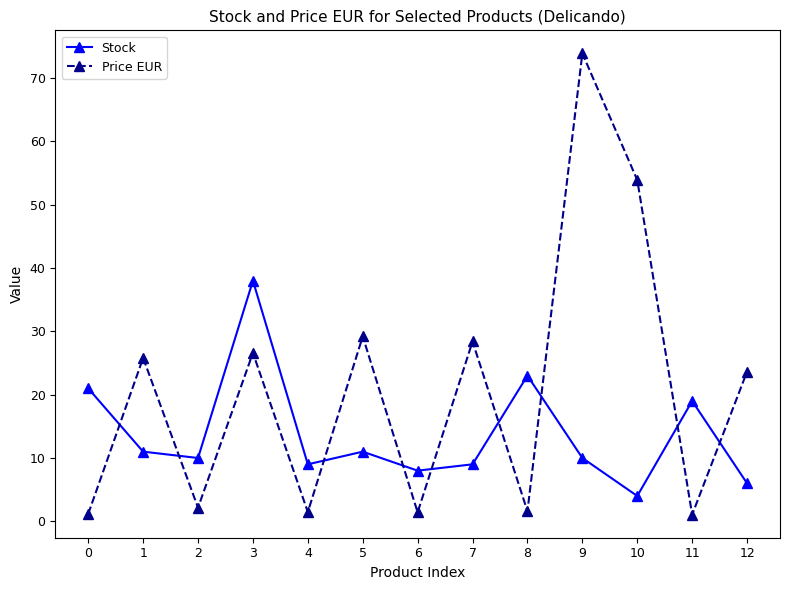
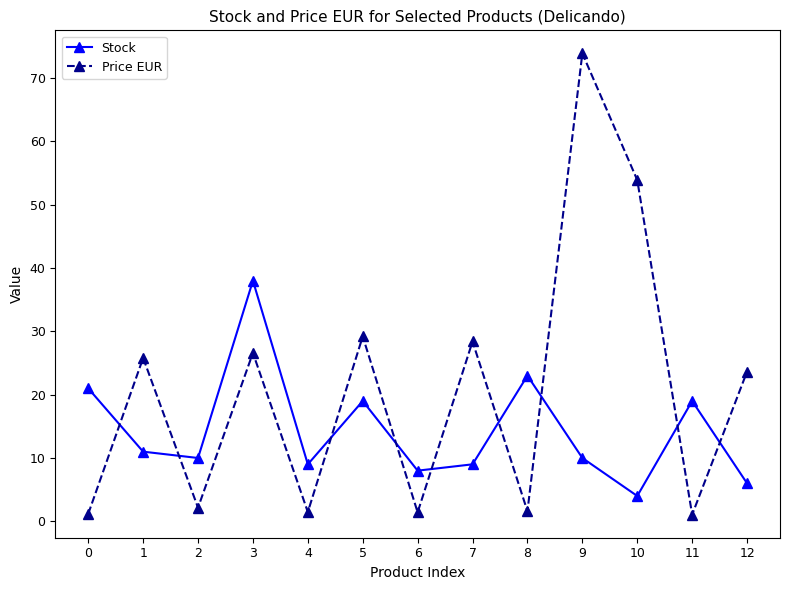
Stock, 5: 11 -> 19
